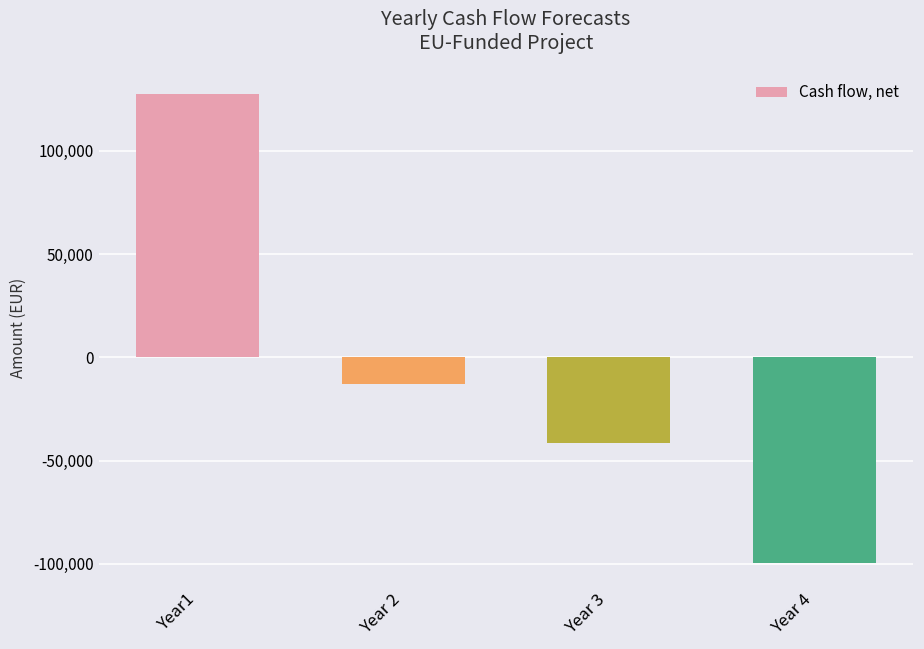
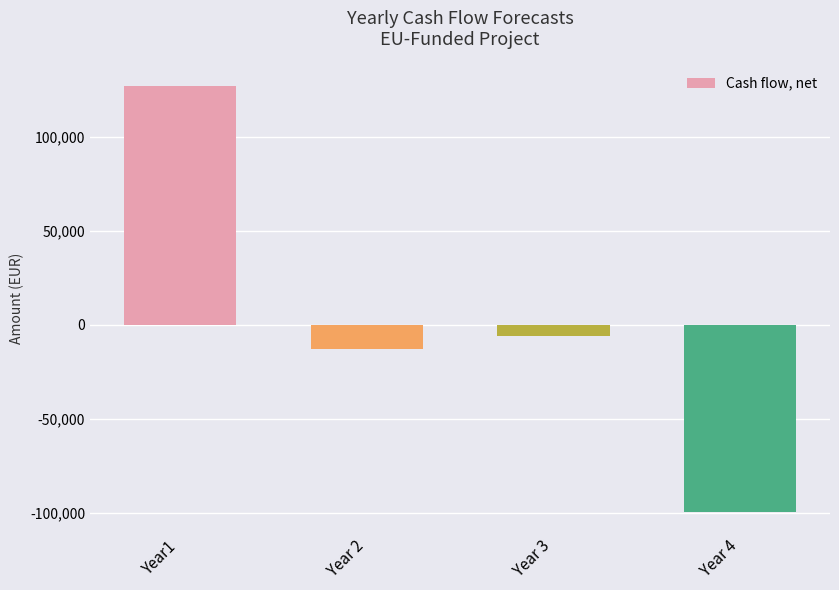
Year 3: -42,000 -> -6,000
